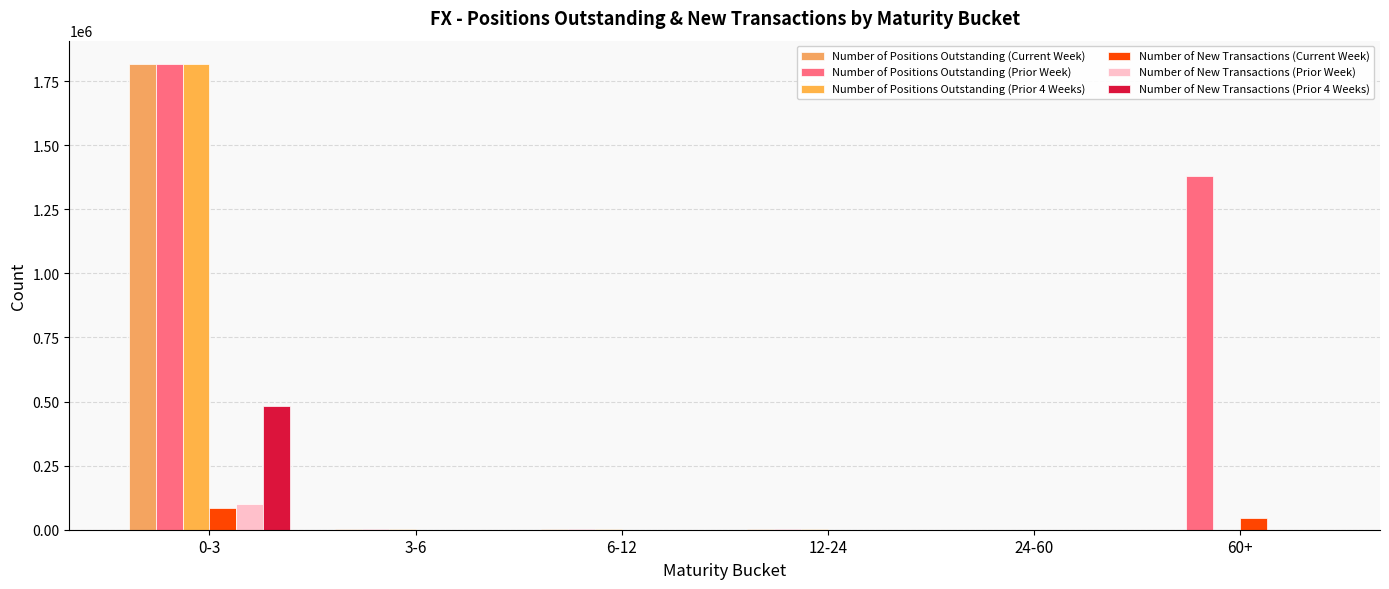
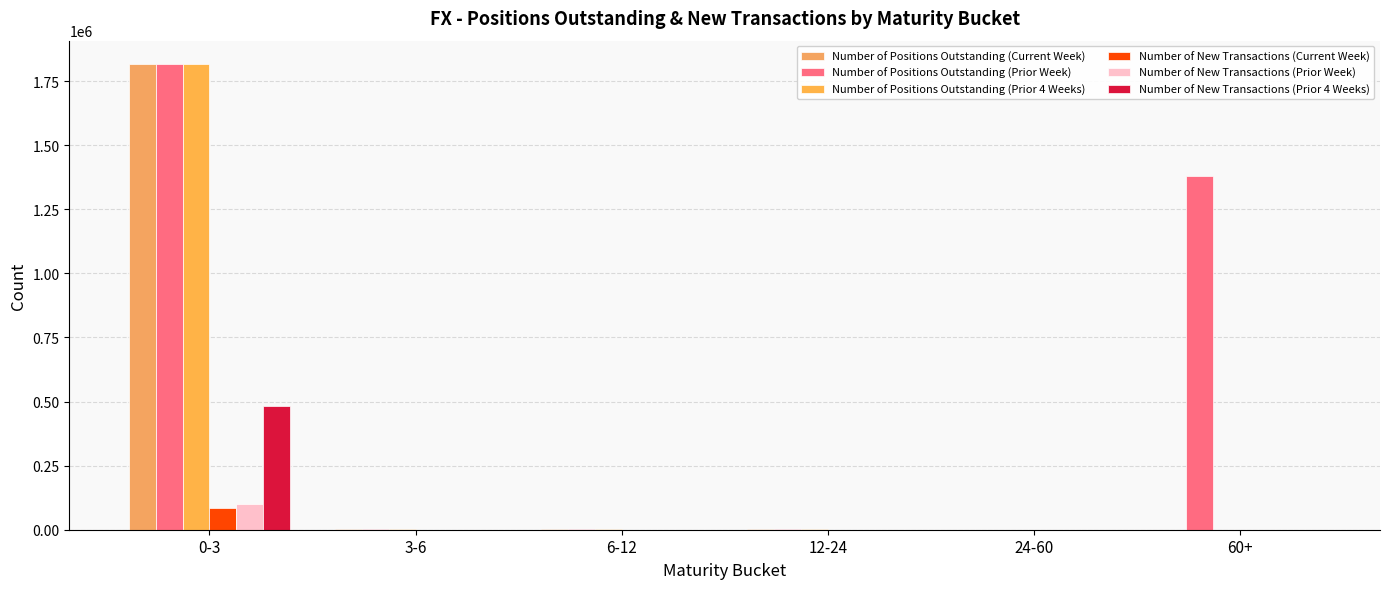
Number of New Transactions (Current Week), 60+: 40000 -> 0
